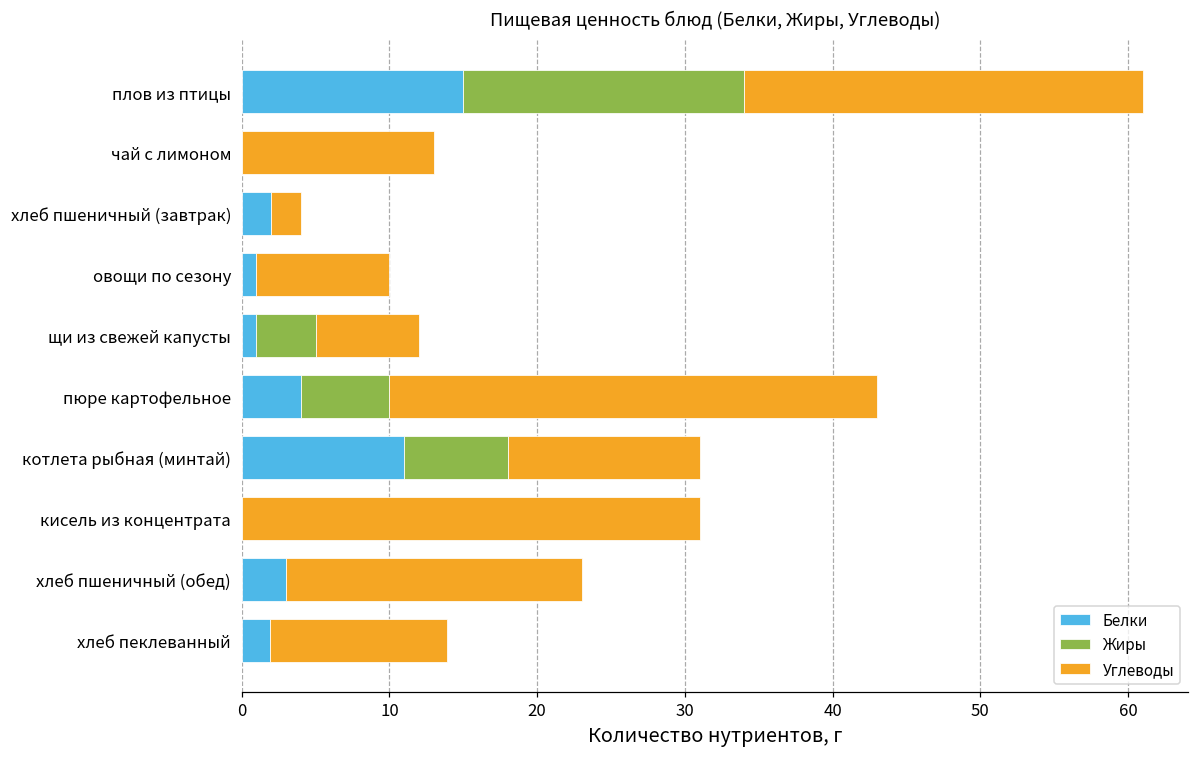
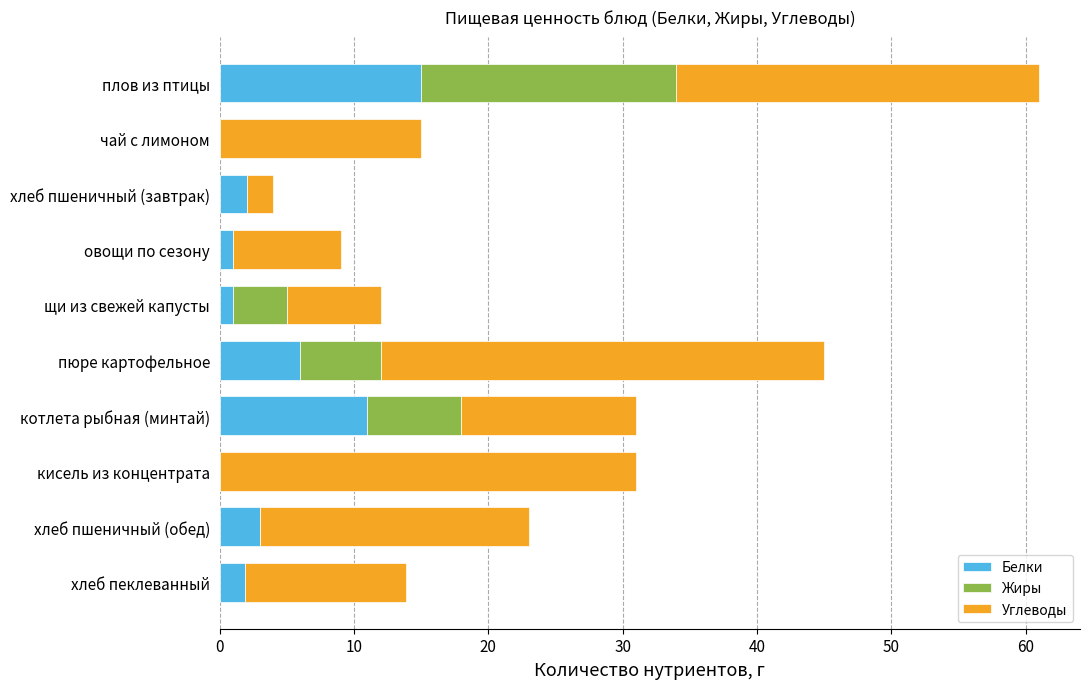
Углеводы, чай с лимоном: 13 -> 15
Углеводы, овощи по сезону: 9 -> 8
Белки, пюре картофельное: 4 -> 6
